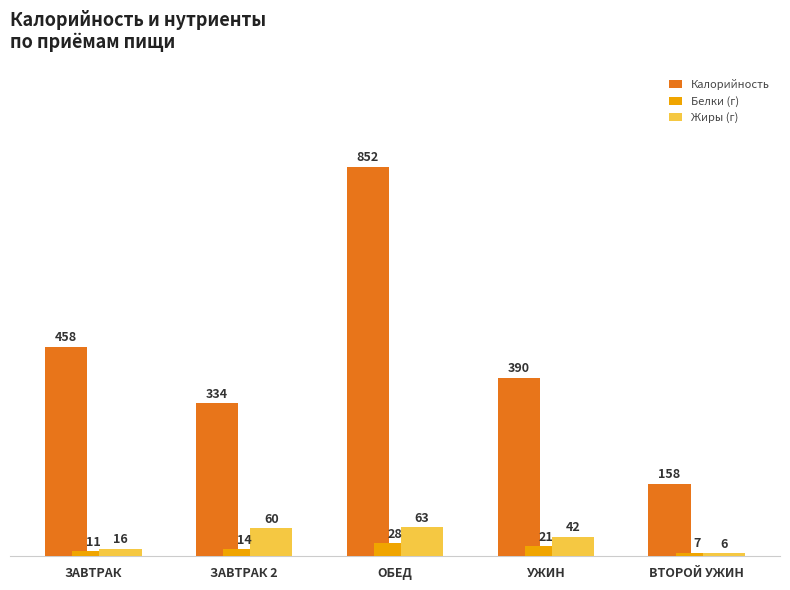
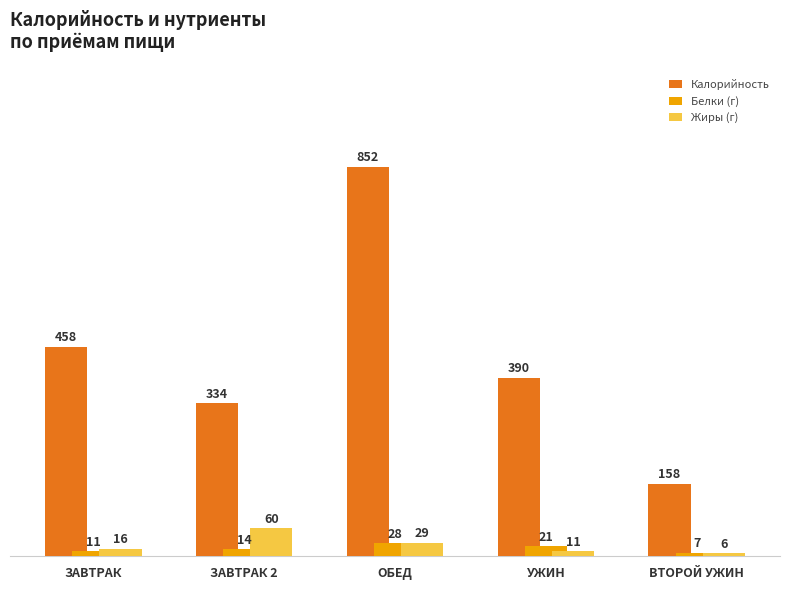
Жиры (г), ОБЕД: 63 -> 29
Жиры (г), УЖИН: 42 -> 11
